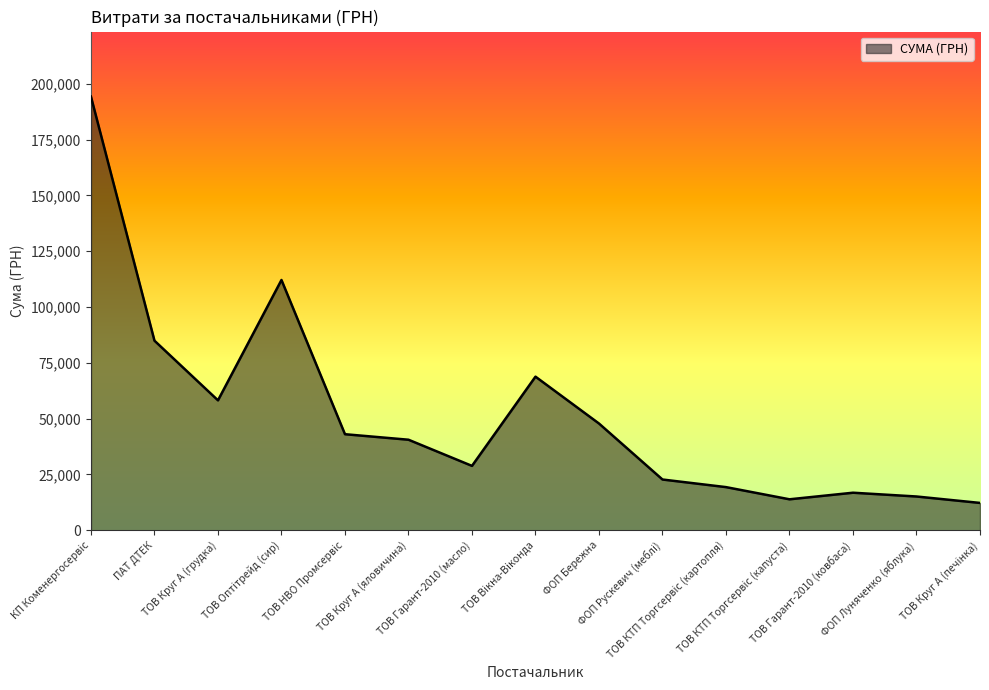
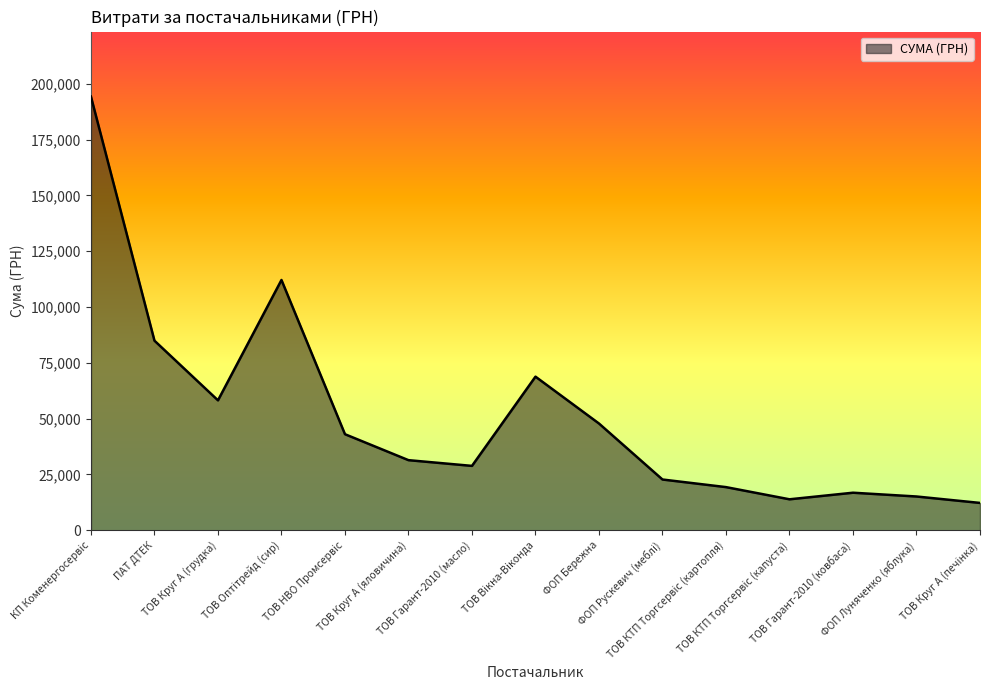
ТОВ Круг А (яловичина): 41,000 -> 31,000
